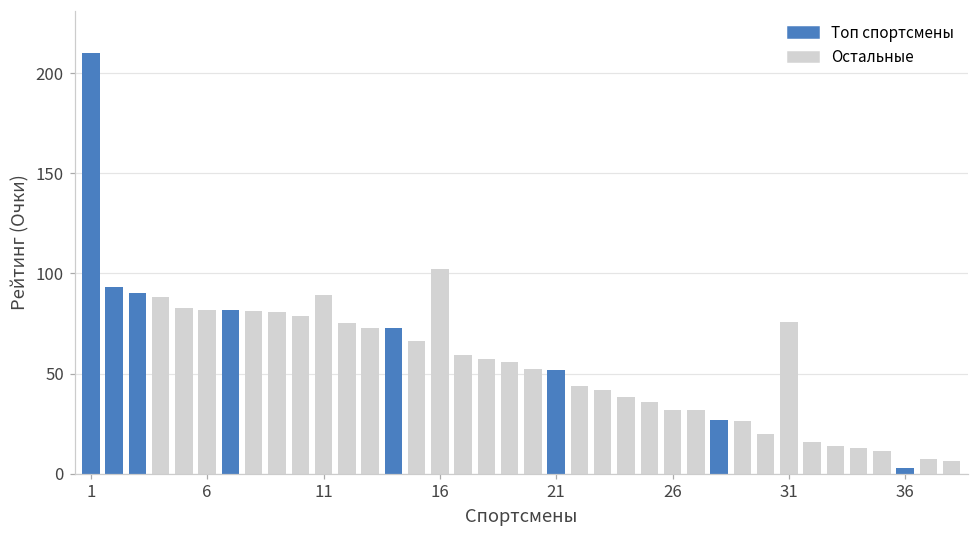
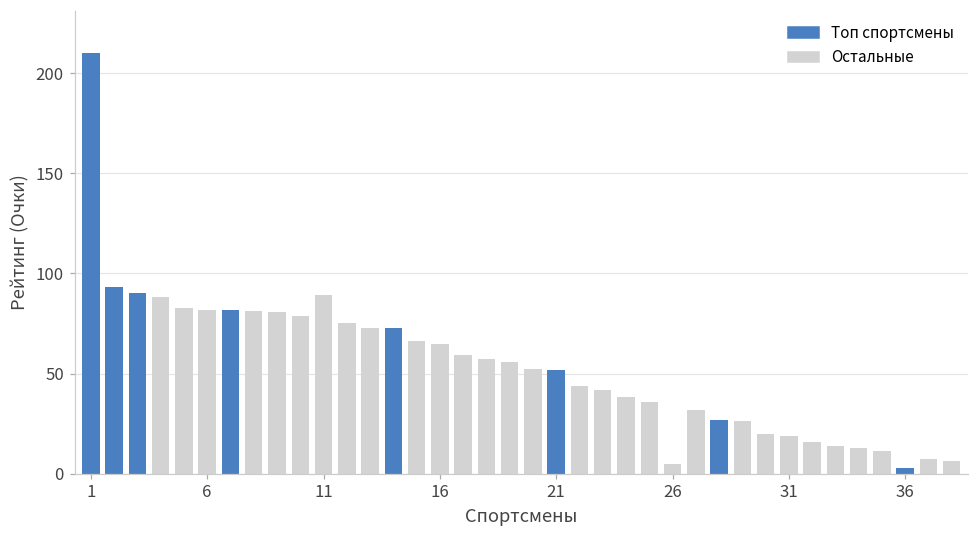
16: 102 -> 65
26: 32 -> 5
31: 76 -> 19
